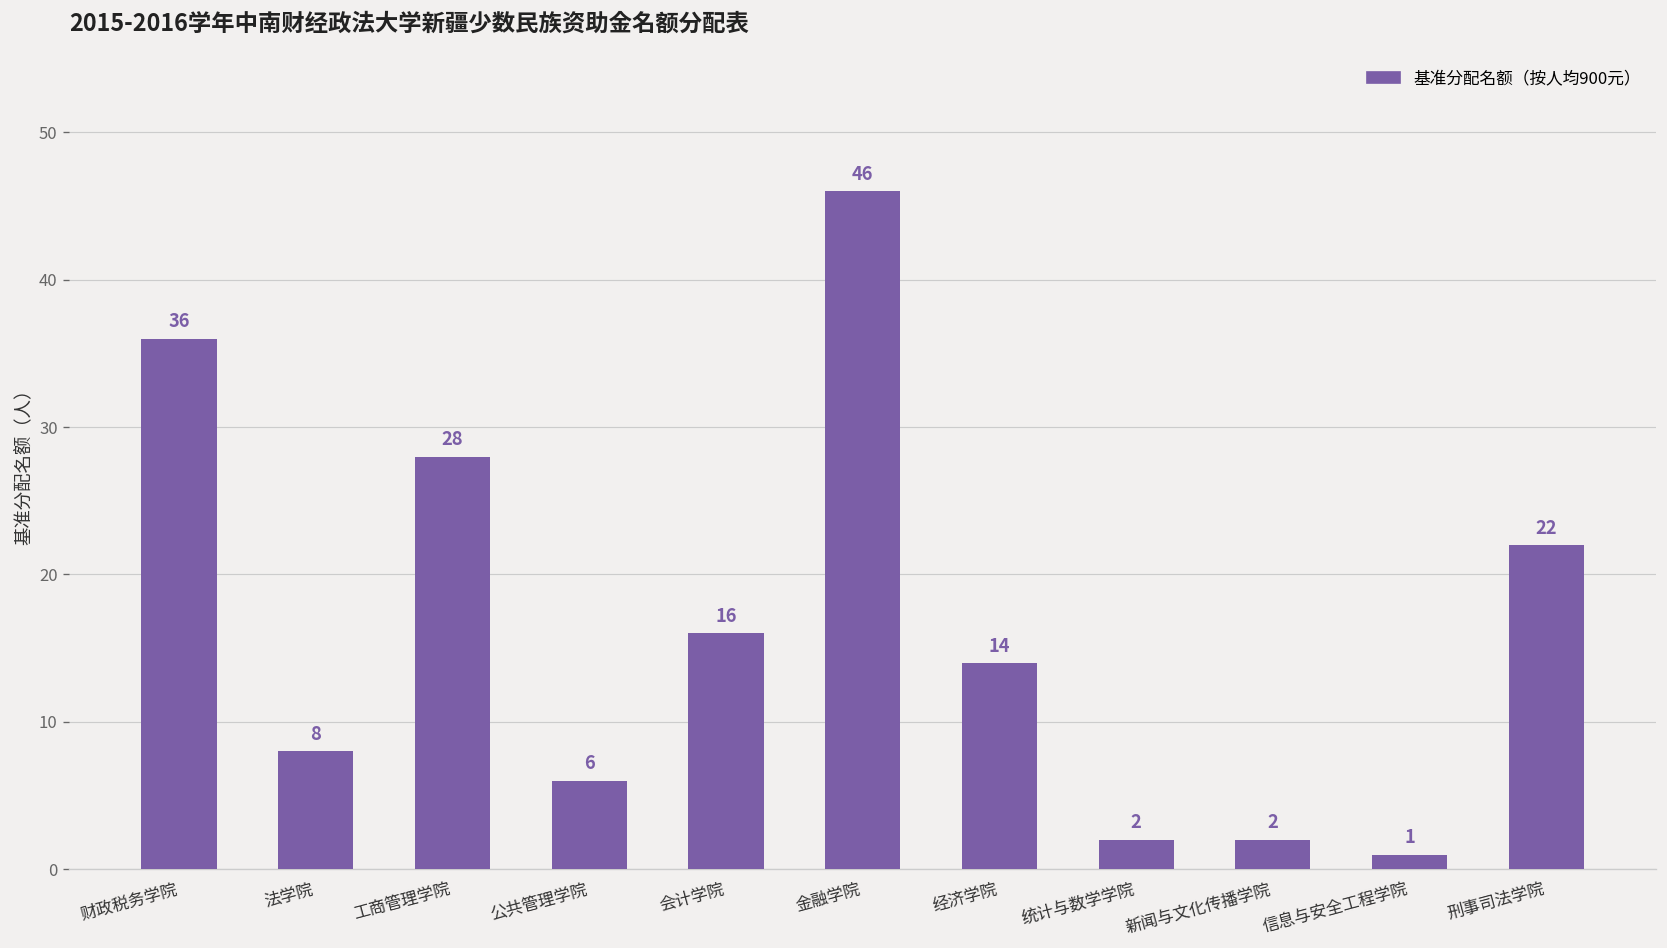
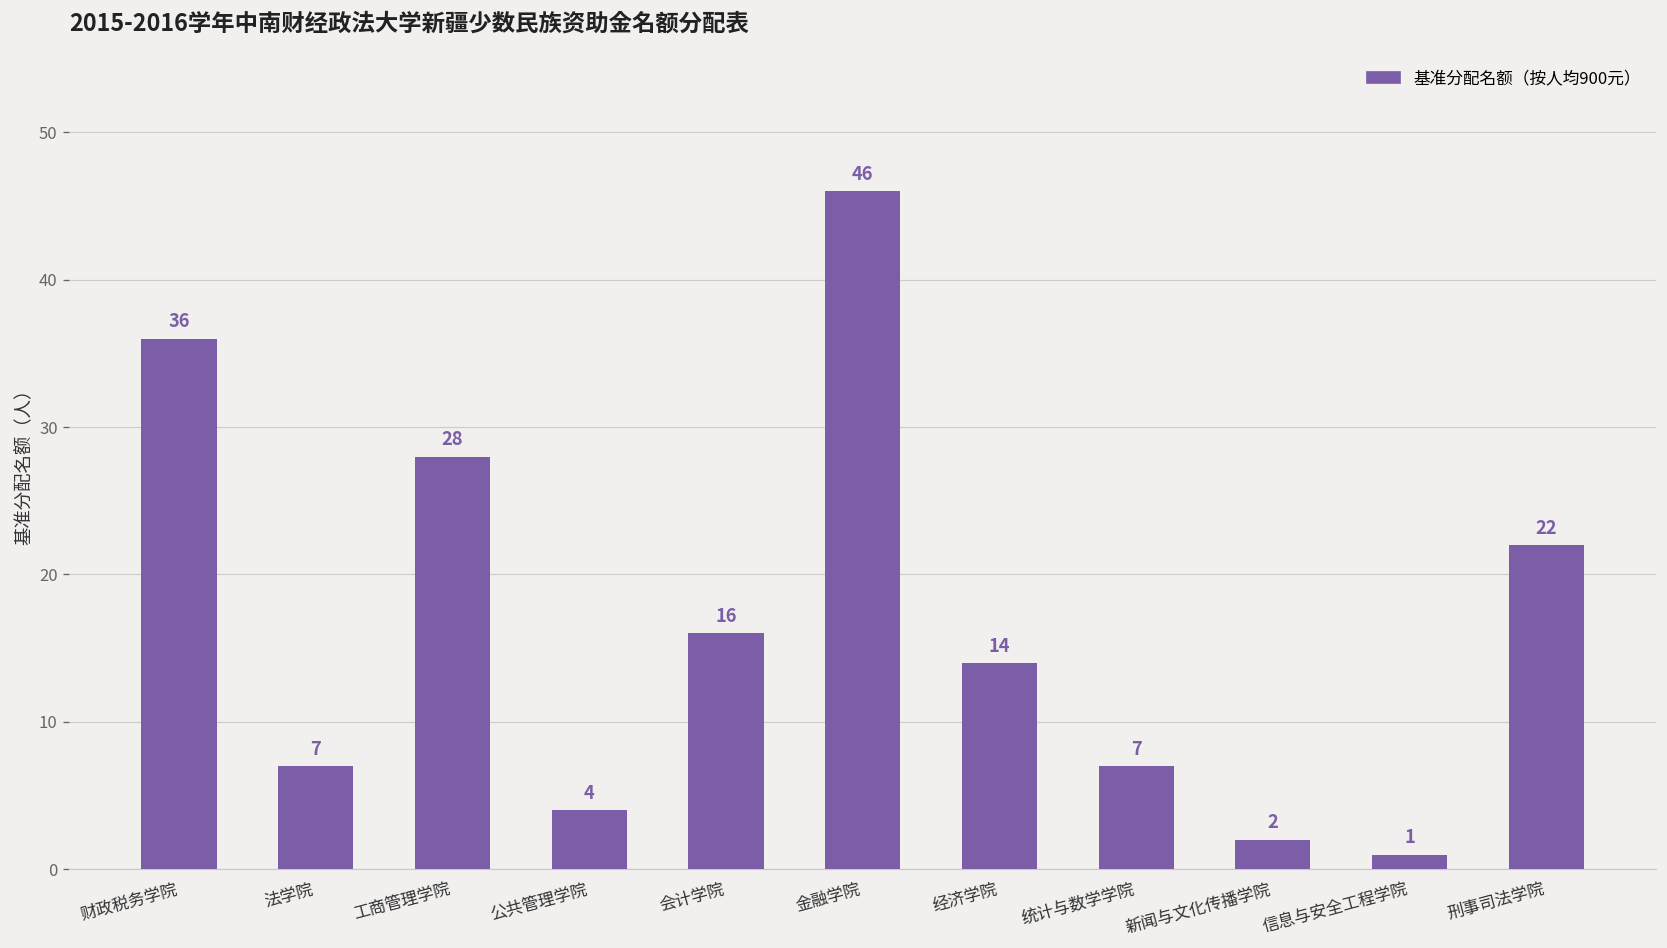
法学院: 8 -> 7
公共管理学院: 6 -> 4
统计与数学学院: 2 -> 7
